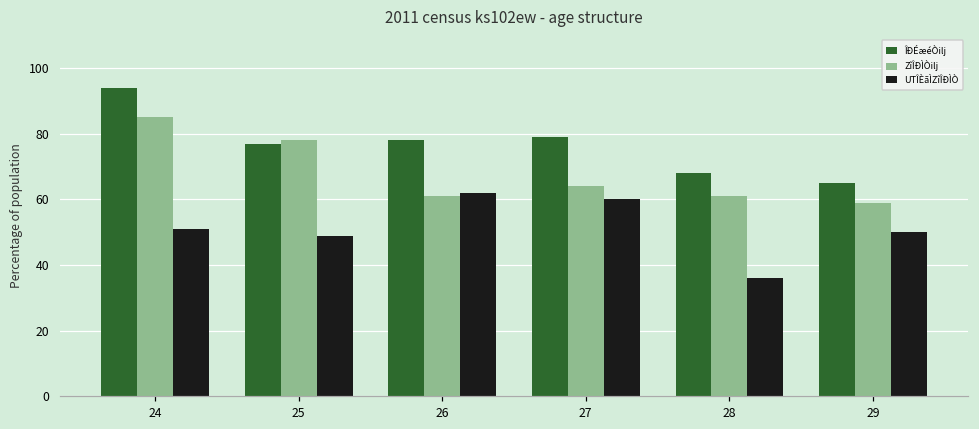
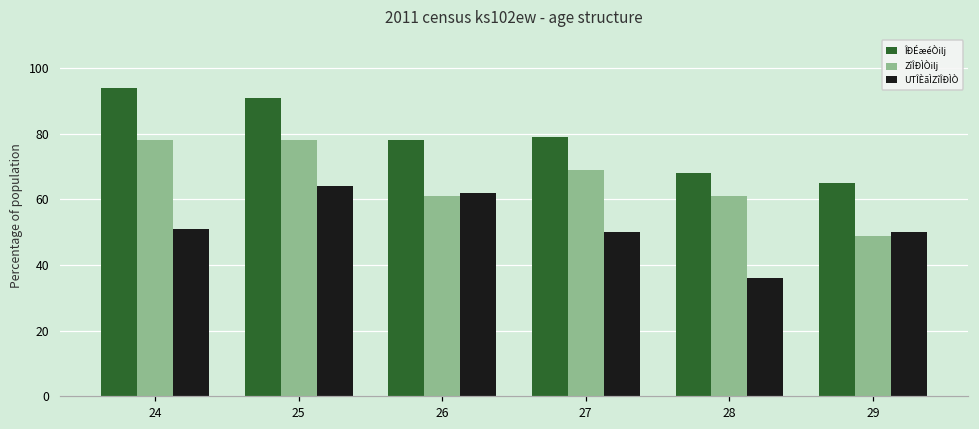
ZîÎÐÌÒilj, 24: 85 -> 78
ÎÐÉæéÒilj, 25: 77 -> 91
UTÎÈãÌZîÎÐÌÒ, 25: 49 -> 64
ZîÎÐÌÒilj, 27: 64 -> 69
UTÎÈãÌZîÎÐÌÒ, 27: 60 -> 50
ZîÎÐÌÒilj, 29: 59 -> 49
